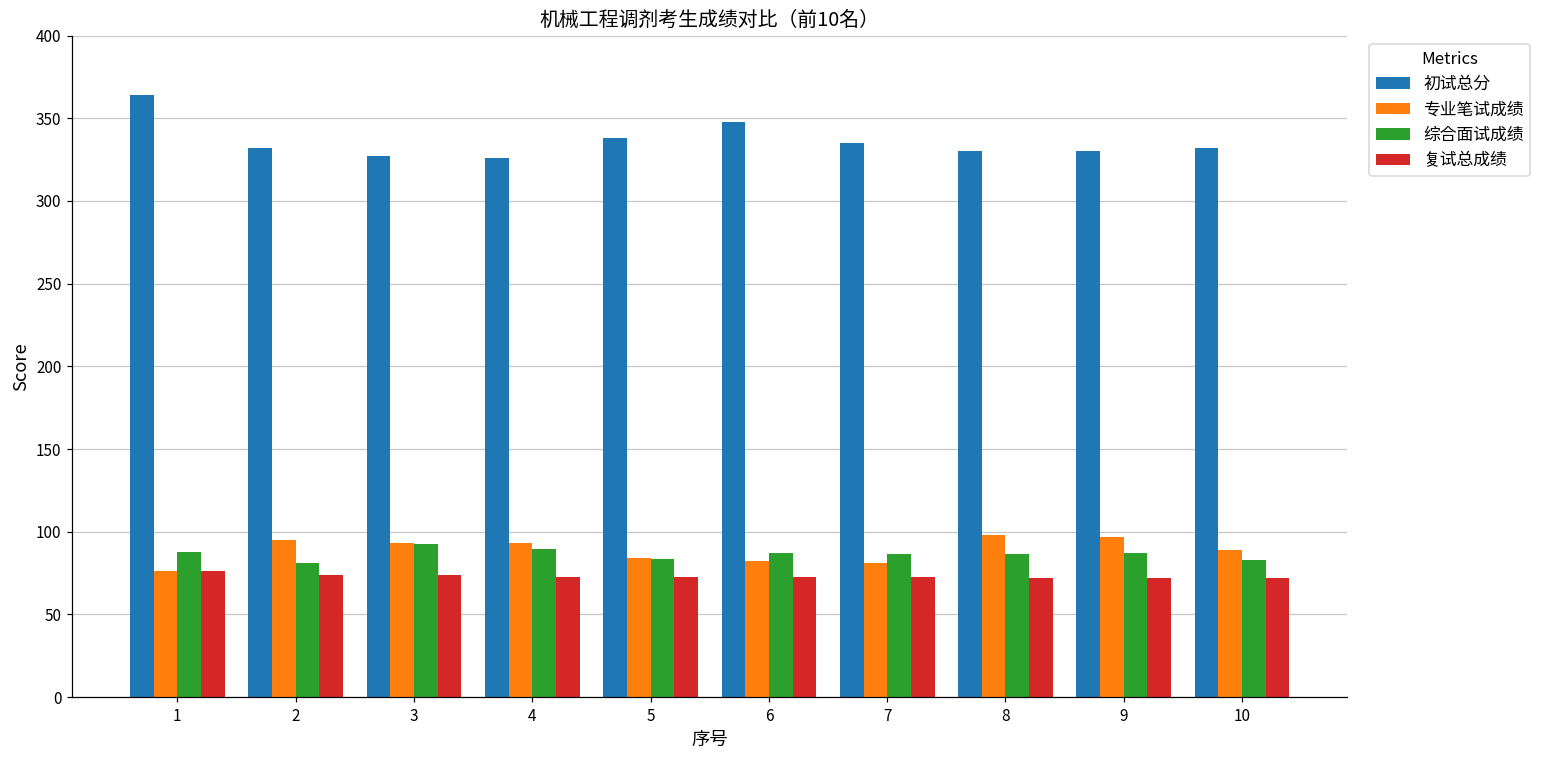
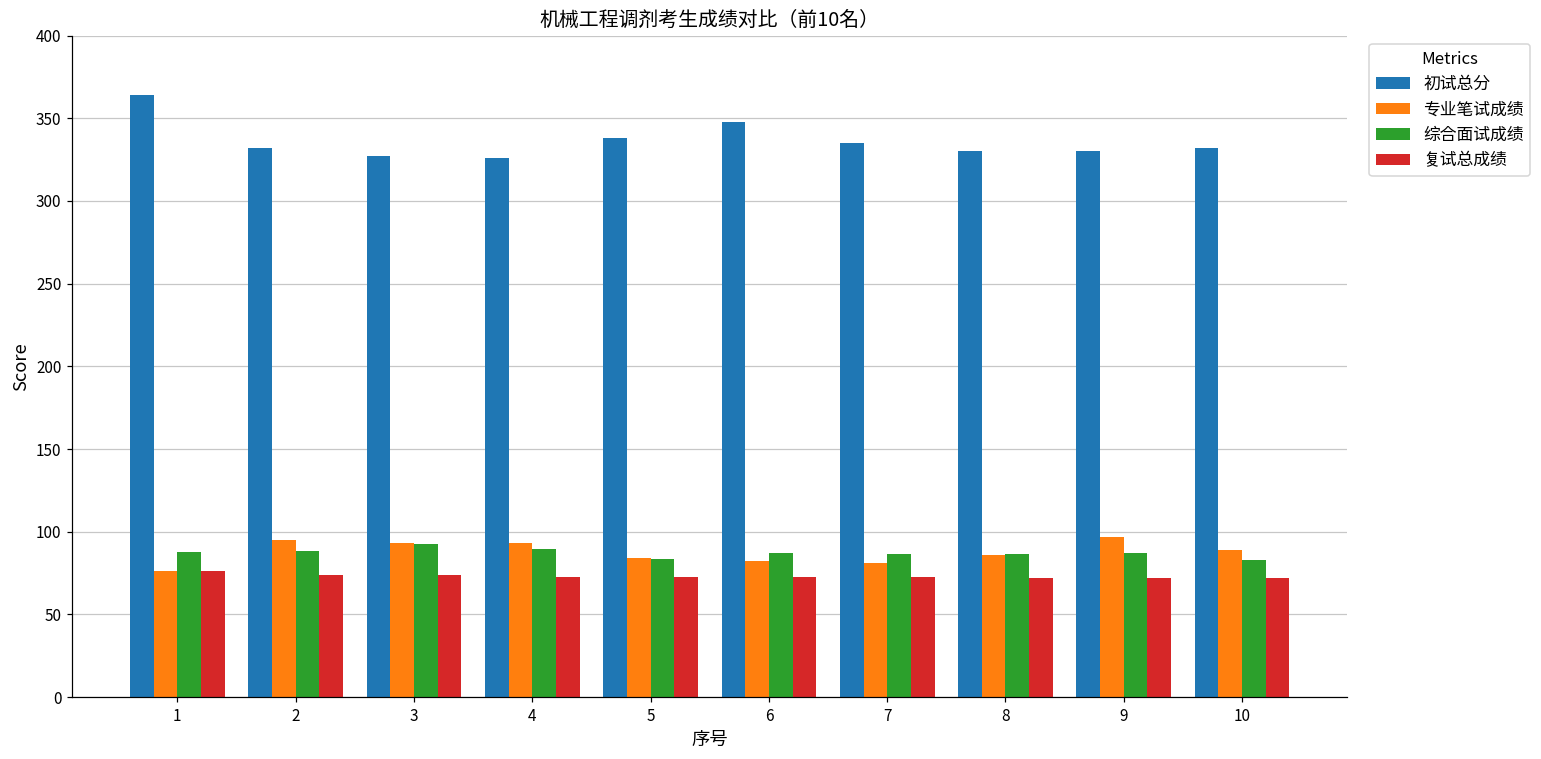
综合面试成绩, 2: 81 -> 89
专业笔试成绩, 8: 98 -> 86
